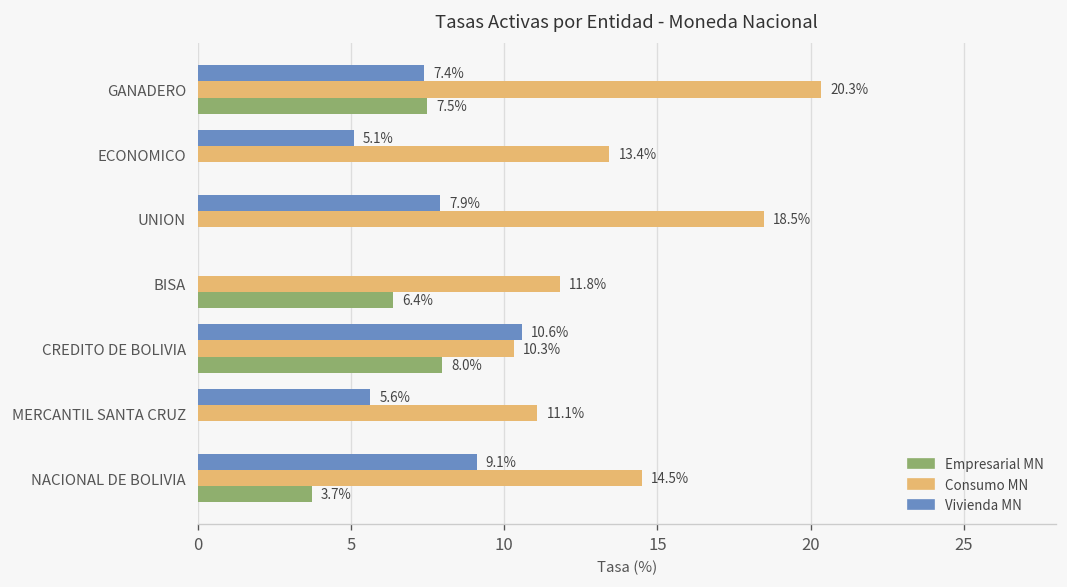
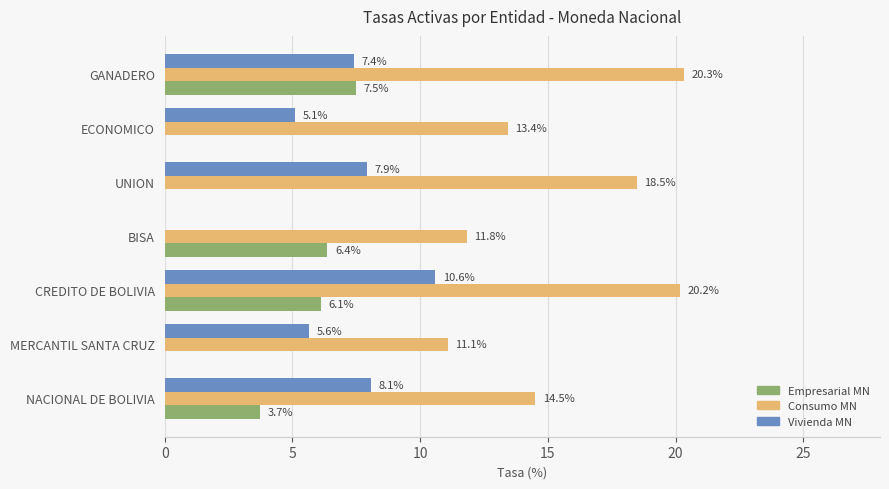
Consumo MN, CREDITO DE BOLIVIA: 10.3% -> 20.2%
Empresarial MN, CREDITO DE BOLIVIA: 8.0% -> 6.1%
Vivienda MN, NACIONAL DE BOLIVIA: 9.1% -> 8.1%
